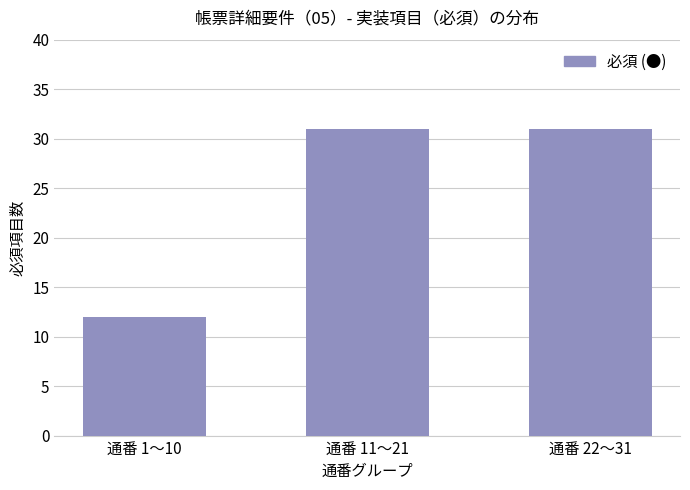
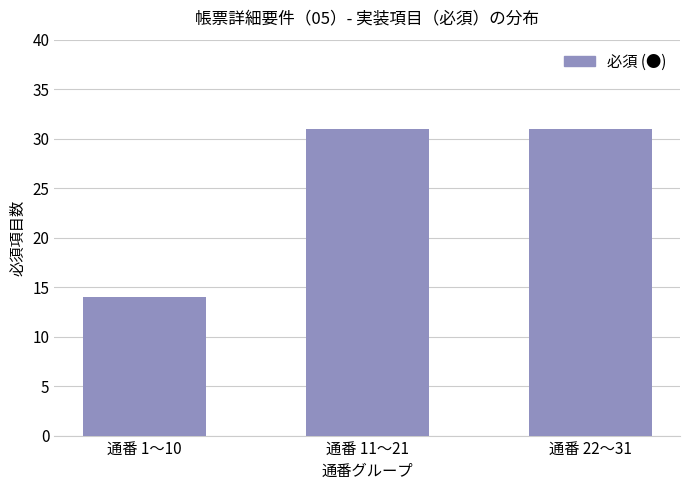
通番 1〜10: 12 -> 14
